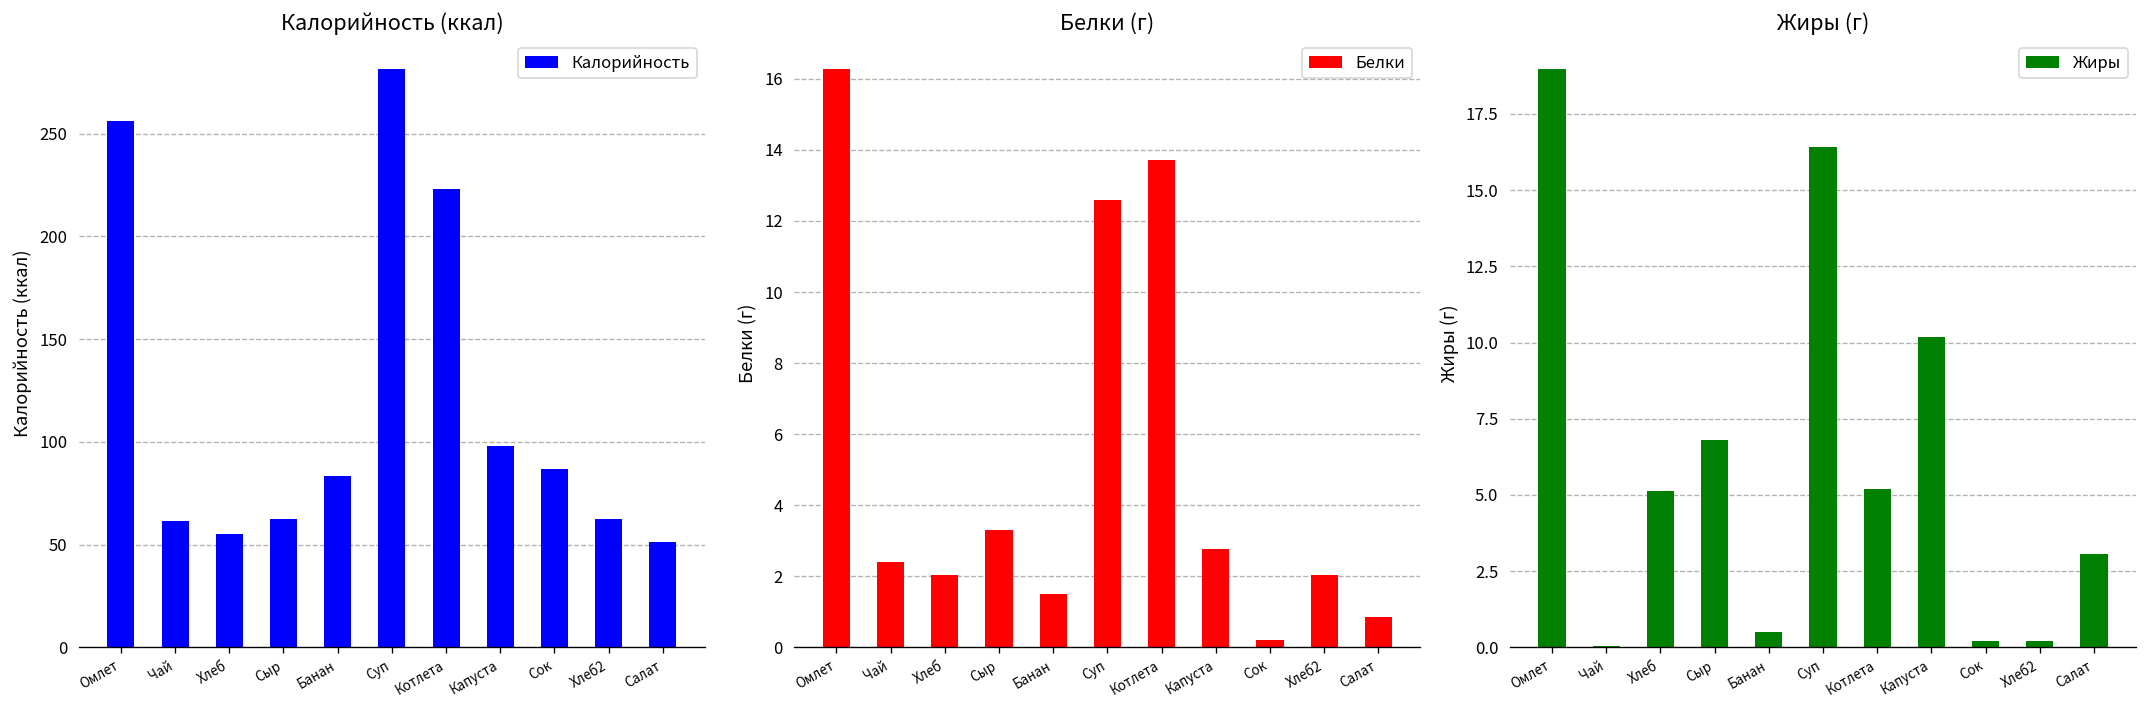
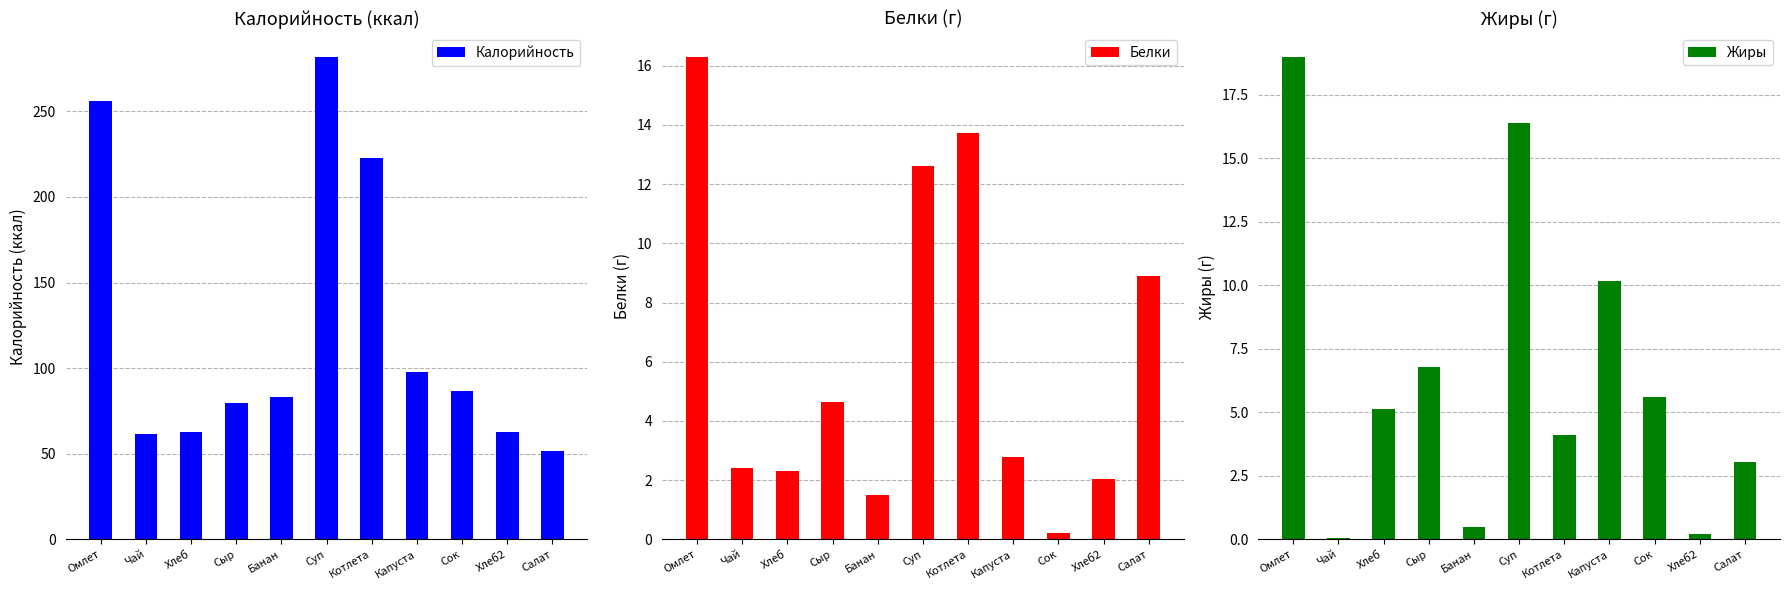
Калорийность (ккал), Хлеб: 55 -> 63
Калорийность (ккал), Сыр: 63 -> 80
Белки (г), Хлеб: 2.0 -> 2.3
Белки (г), Сыр: 3.3 -> 4.6
Белки (г), Салат: 0.9 -> 8.9
Жиры (г), Котлета: 5.2 -> 4.1
Жиры (г), Сок: 0.2 -> 5.6
